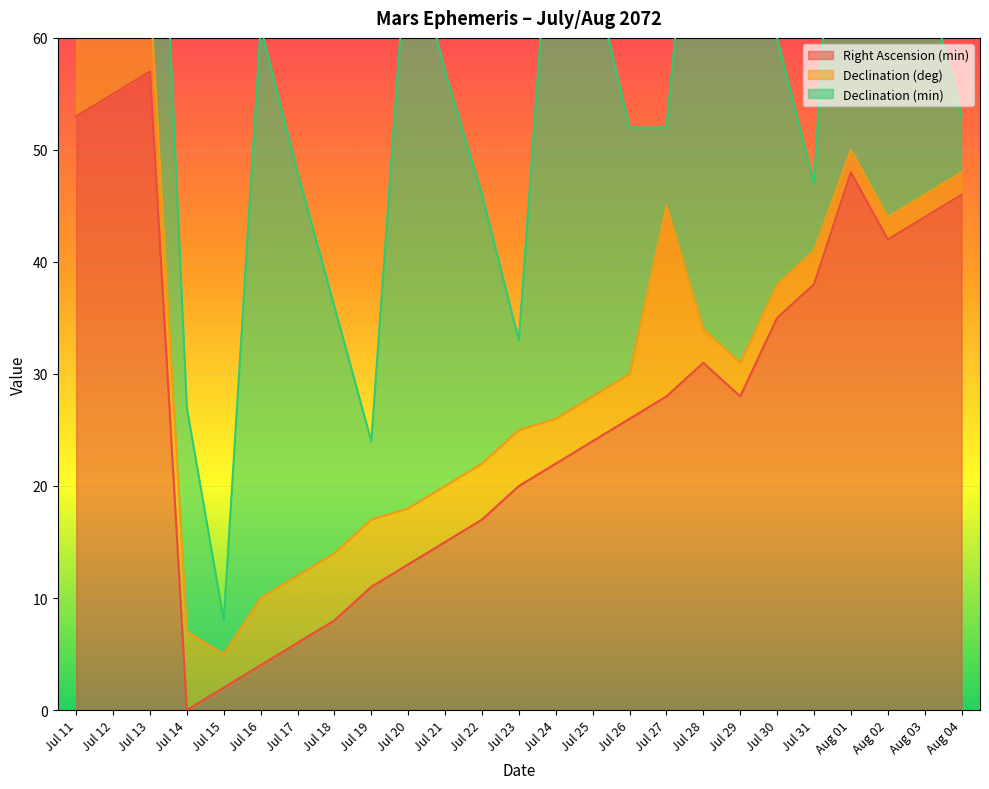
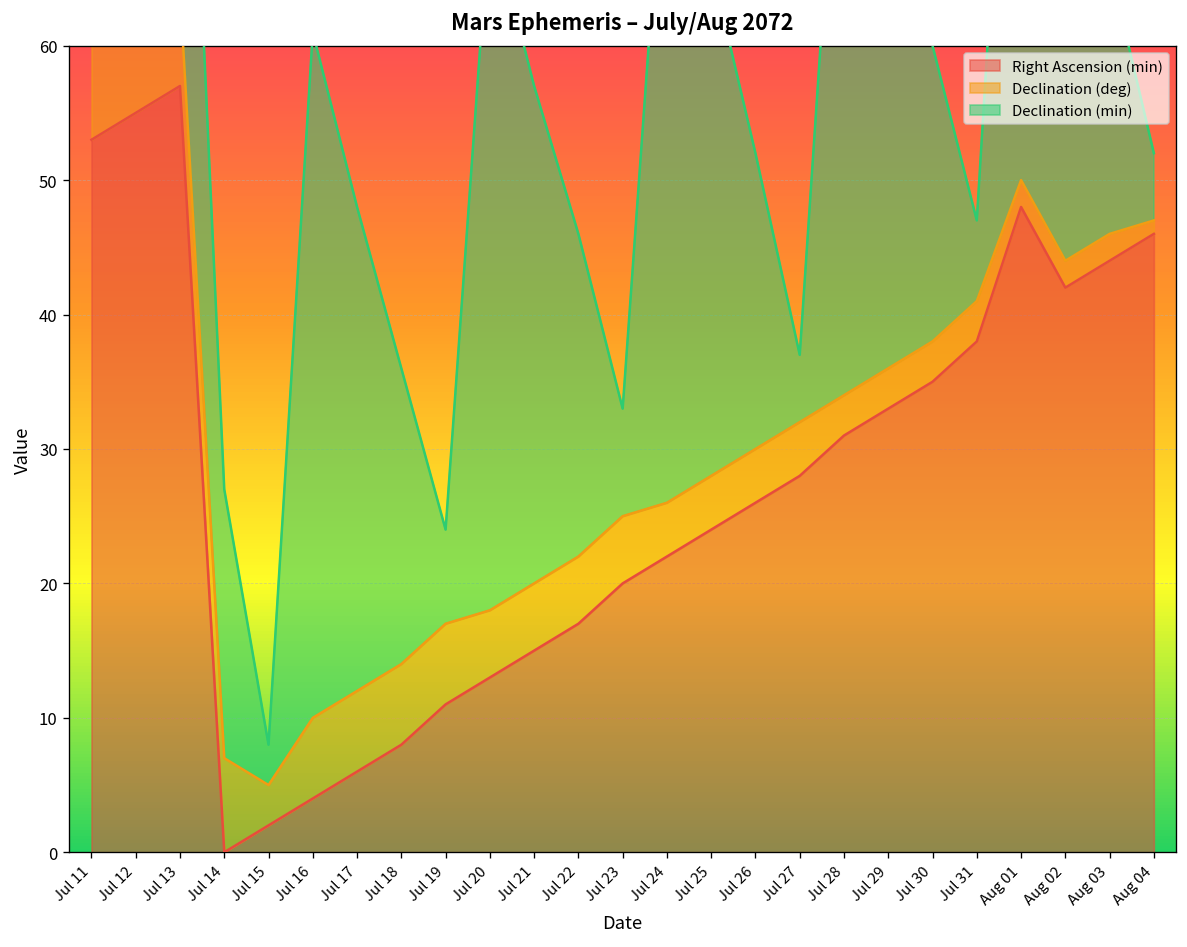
Declination (deg), Jul 27: 17 -> 4
Declination (min), Jul 27: 7 -> 5
Right Ascension (min), Jul 29: 28 -> 33
Declination (deg), Aug 04: 2 -> 1
